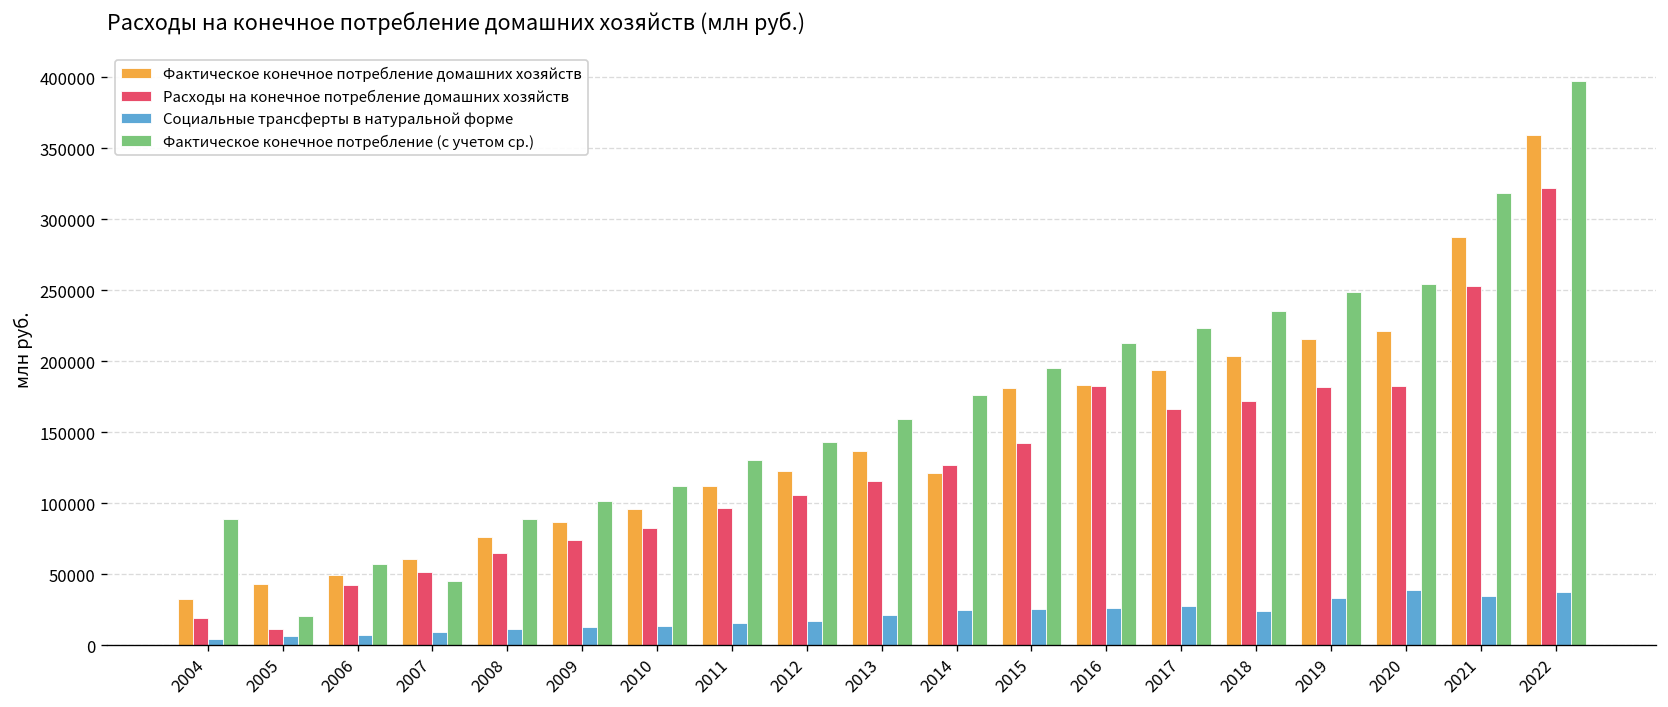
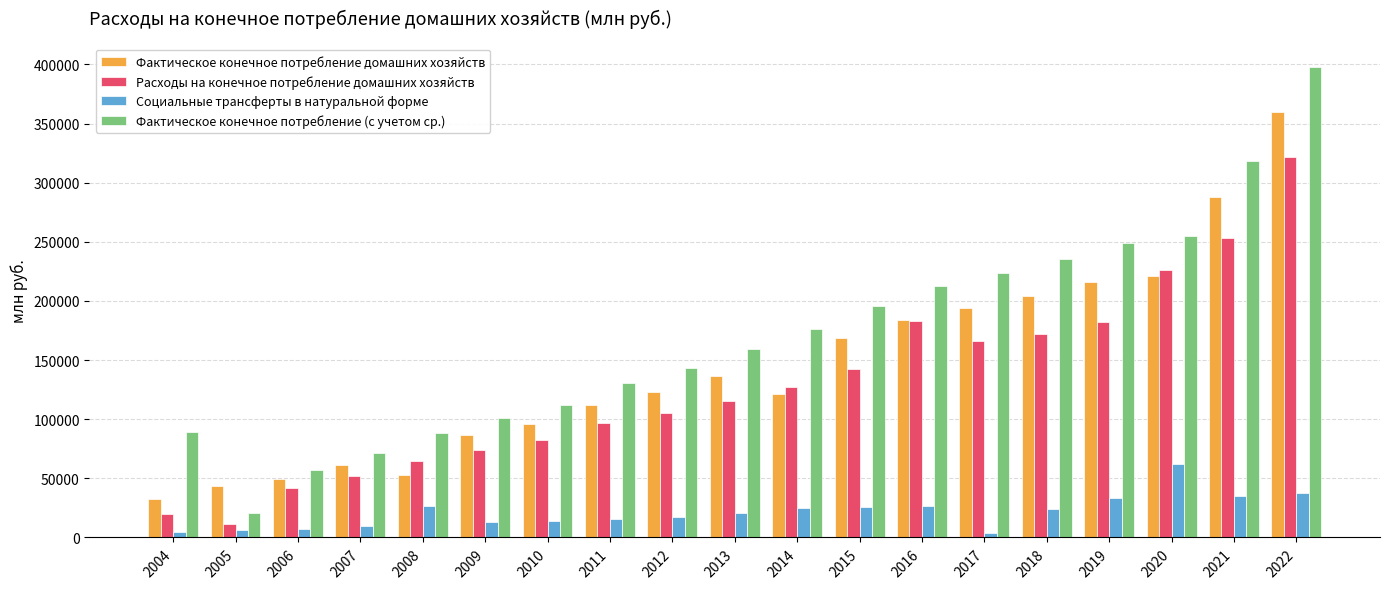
Фактическое конечное потребление (с учетом ср.), 2007: 45000 -> 71000
Фактическое конечное потребление домашних хозяйств, 2008: 76000 -> 53000
Социальные трансферты в натуральной форме, 2008: 11000 -> 27000
Фактическое конечное потребление домашних хозяйств, 2015: 181000 -> 168000
Социальные трансферты в натуральной форме, 2017: 27000 -> 4000
Расходы на конечное потребление домашних хозяйств, 2020: 183000 -> 226000
Социальные трансферты в натуральной форме, 2020: 39000 -> 62000
